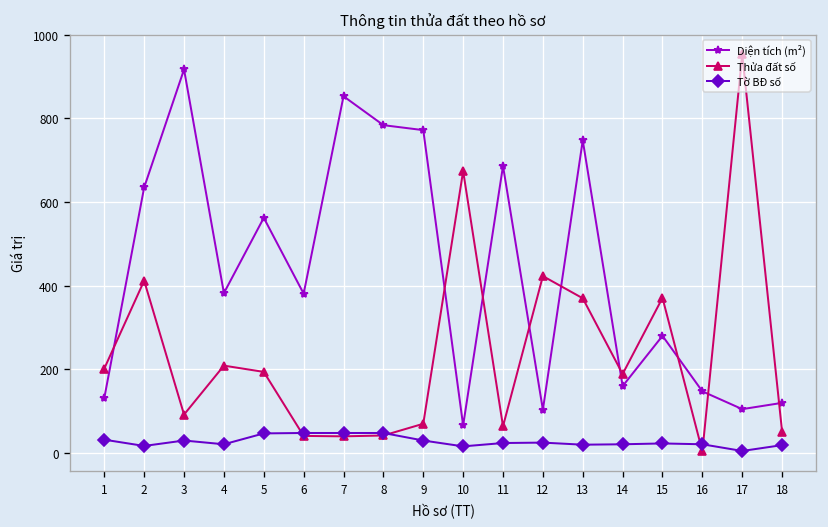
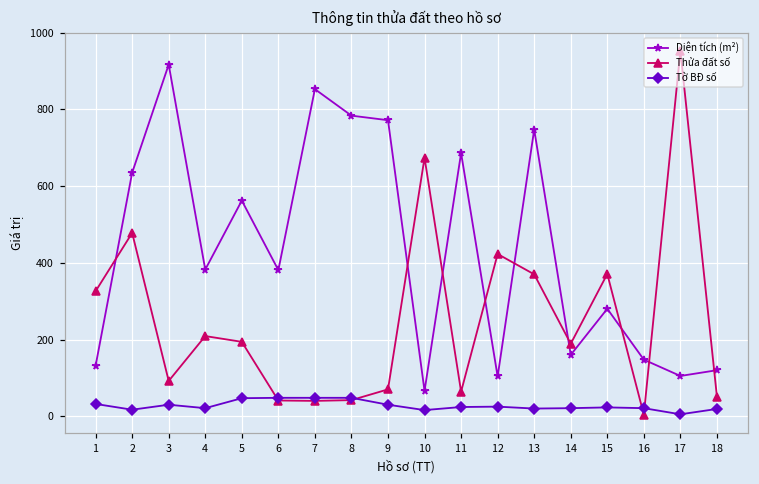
Thửa đất số, 1: 200 -> 330
Thửa đất số, 2: 410 -> 480
